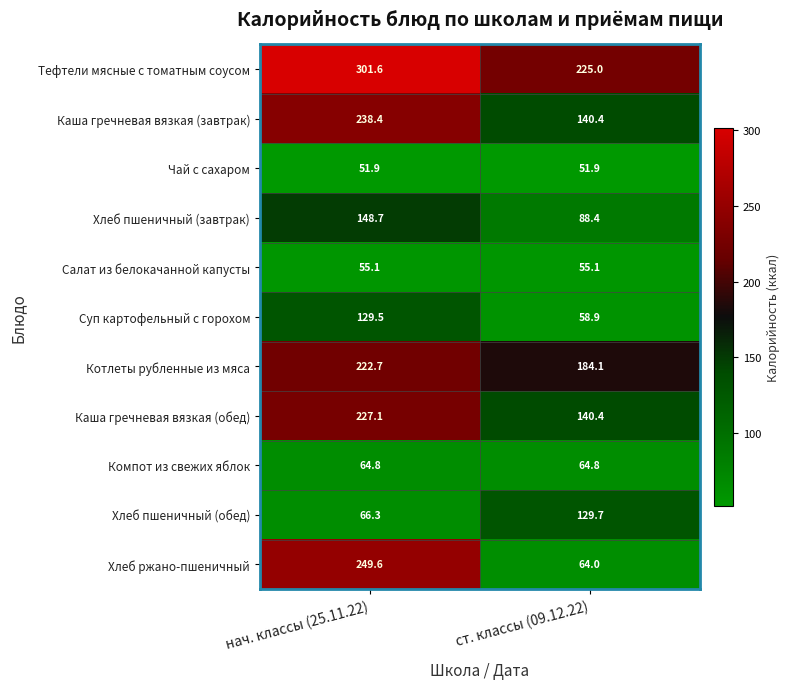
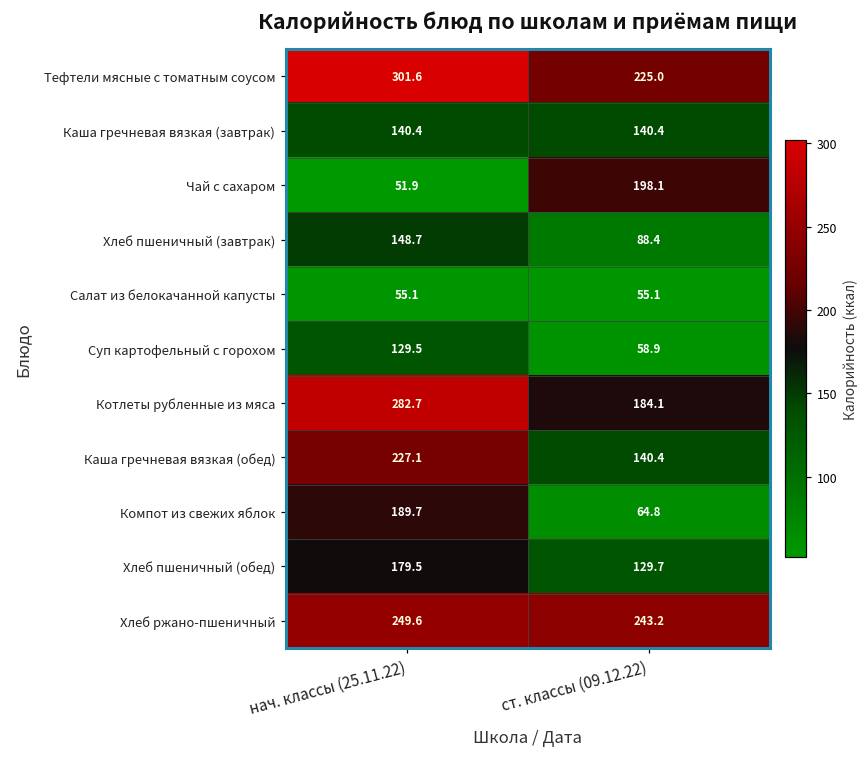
Каша гречневая вязкая (завтрак), нач. классы (25.11.22): 238.4 -> 140.4
Чай с сахаром, ст. классы (09.12.22): 51.9 -> 198.1
Котлеты рубленные из мяса, нач. классы (25.11.22): 222.7 -> 282.7
Компот из свежих яблок, нач. классы (25.11.22): 64.8 -> 189.7
Хлеб пшеничный (обед), нач. классы (25.11.22): 66.3 -> 179.5
Хлеб ржано-пшеничный, ст. классы (09.12.22): 64.0 -> 243.2
